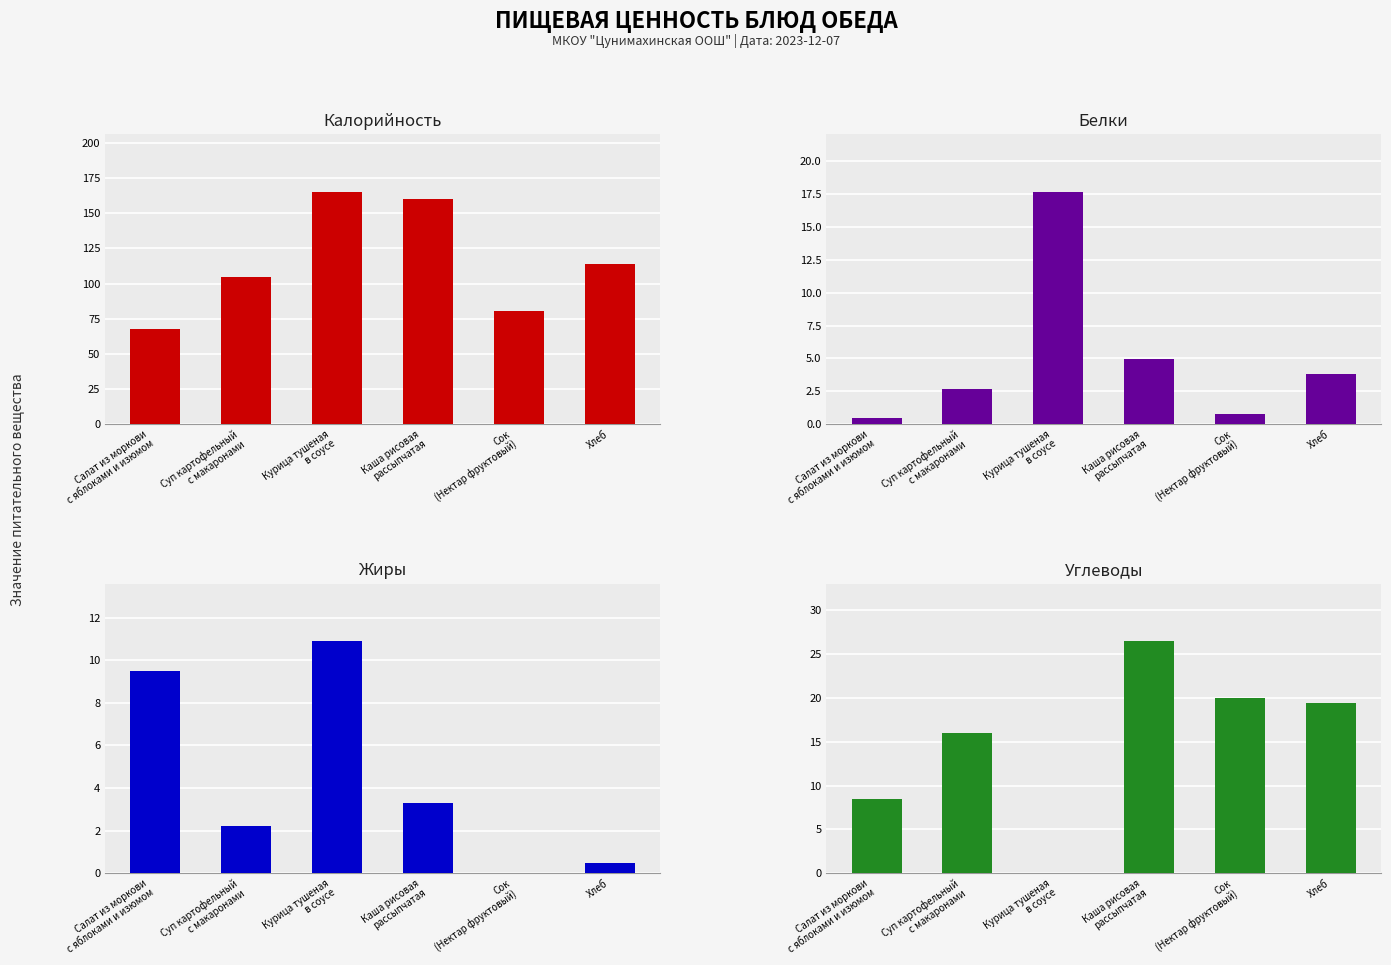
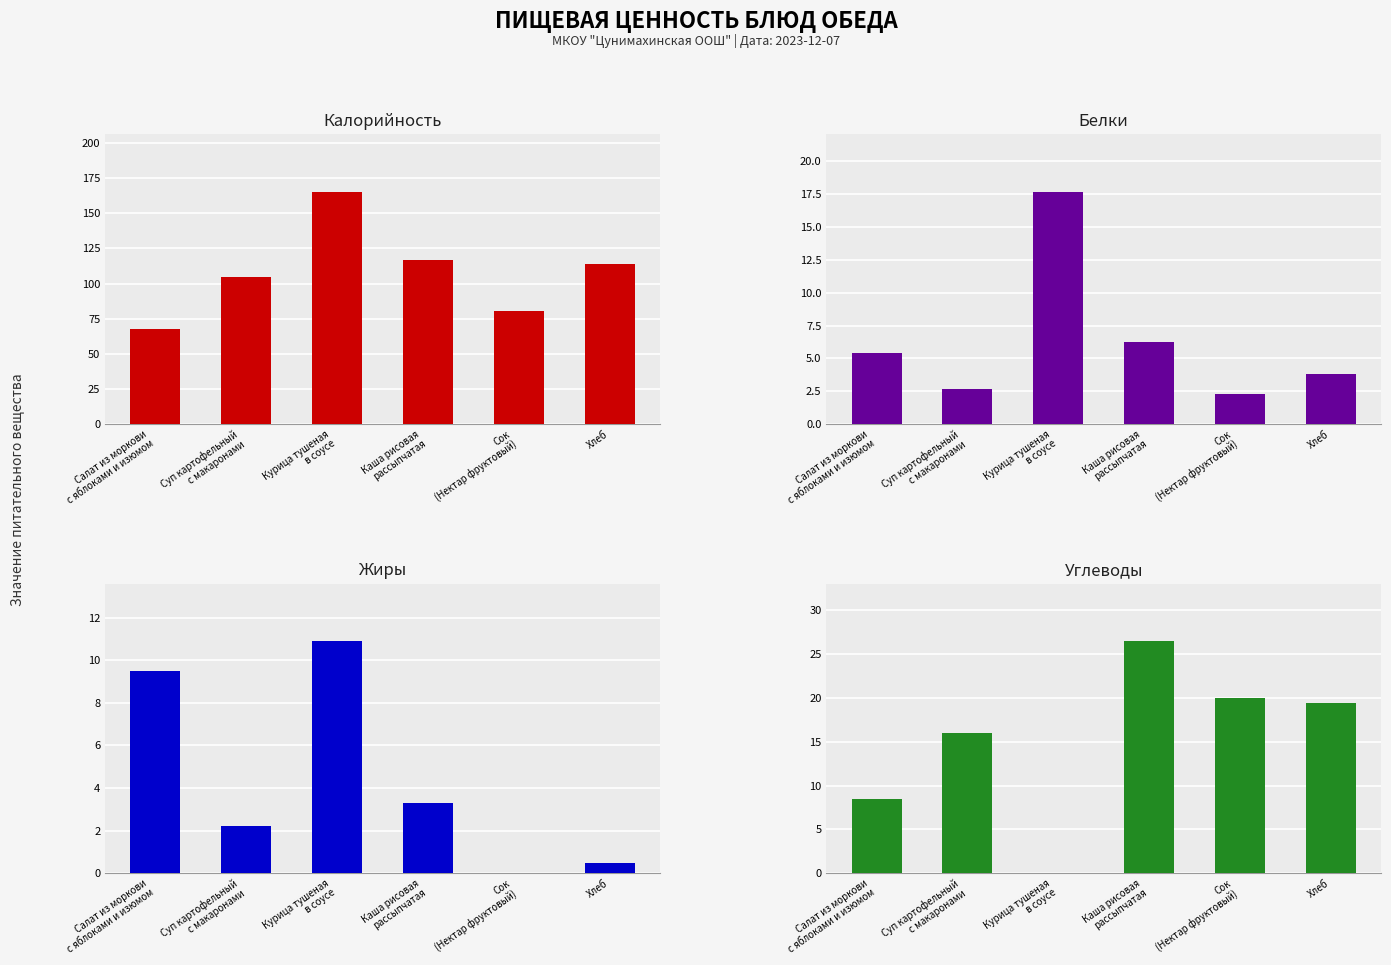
Калорийность, Каша рисовая рассыпчатая: 160 -> 117
Белки, Салат из моркови с яблоками и изюмом: 0.4 -> 5.4
Белки, Каша рисовая рассыпчатая: 5.0 -> 6.3
Белки, Сок (Нектар фруктовый): 0.8 -> 2.3
